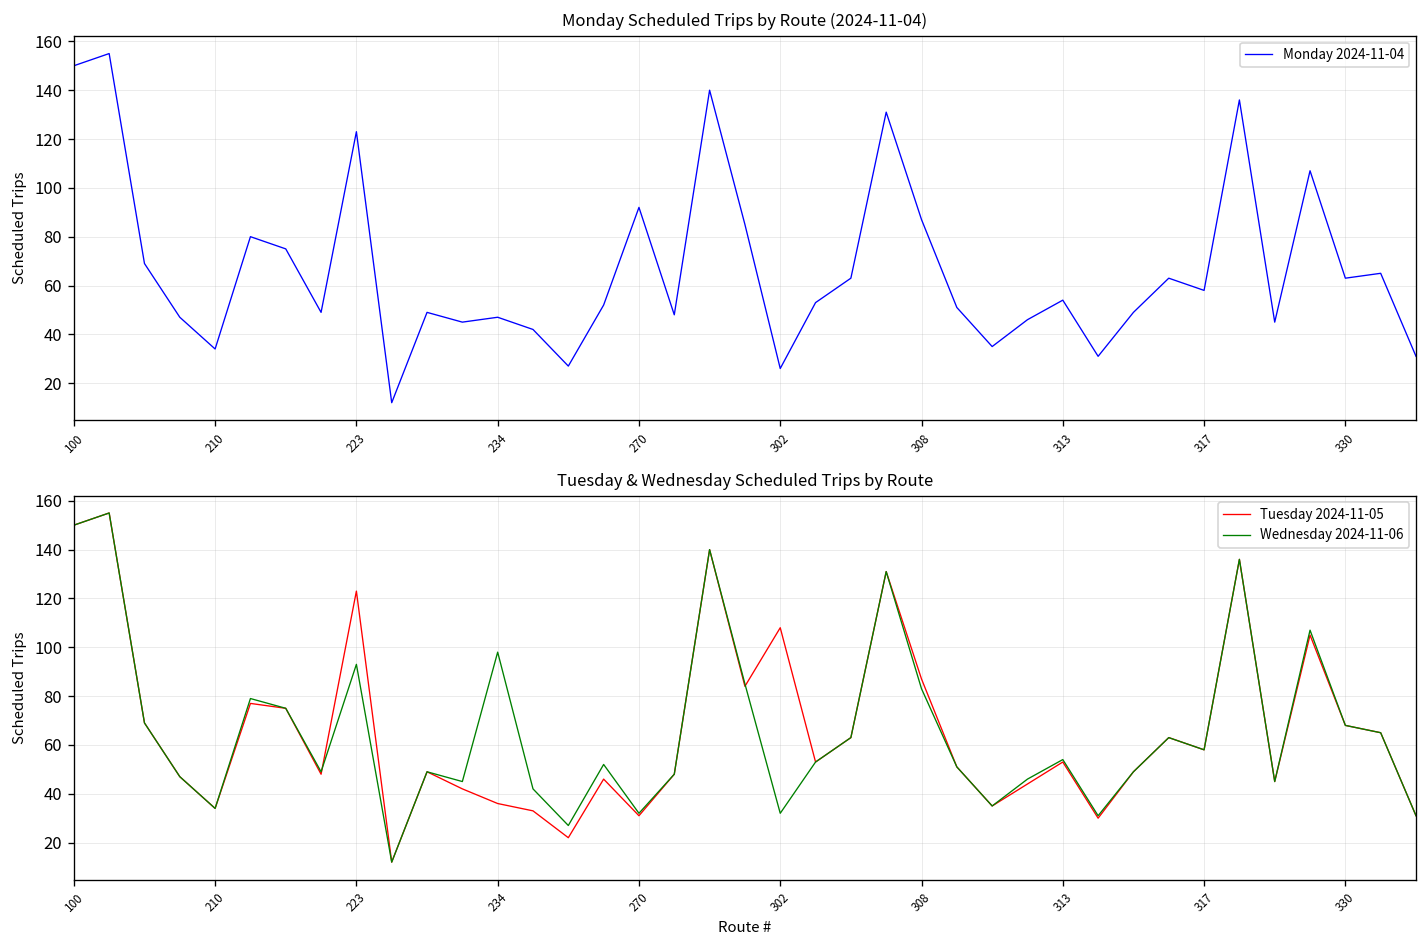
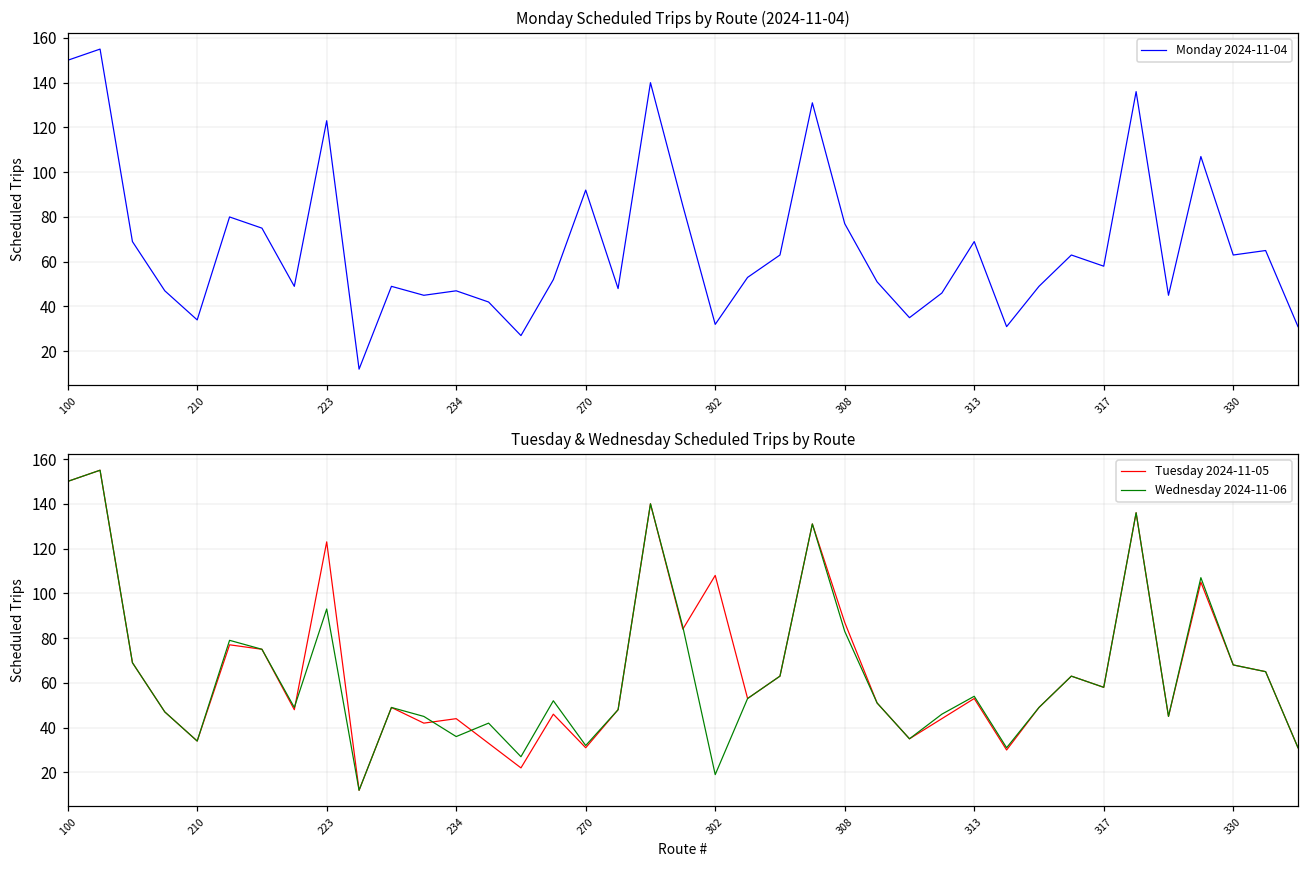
Monday Scheduled Trips by Route (2024-11-04), 302: 26 -> 32
Monday Scheduled Trips by Route (2024-11-04), 308: 87 -> 77
Monday Scheduled Trips by Route (2024-11-04), 313: 54 -> 69
Tuesday & Wednesday Scheduled Trips by Route, Tuesday 2024-11-05, 234: 36 -> 44
Tuesday & Wednesday Scheduled Trips by Route, Wednesday 2024-11-06, 234: 98 -> 36
Tuesday & Wednesday Scheduled Trips by Route, Wednesday 2024-11-06, 302: 32 -> 19
